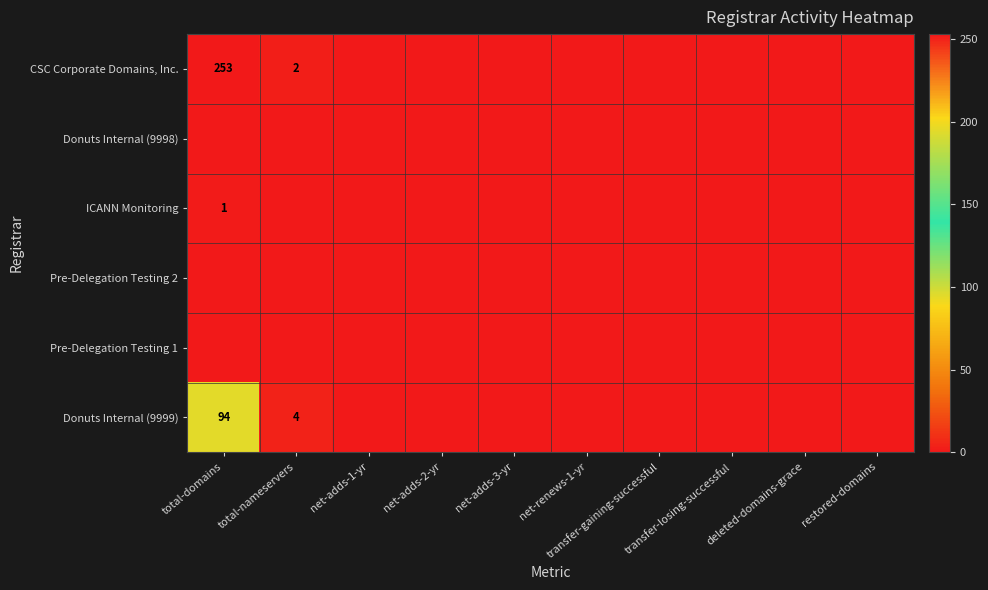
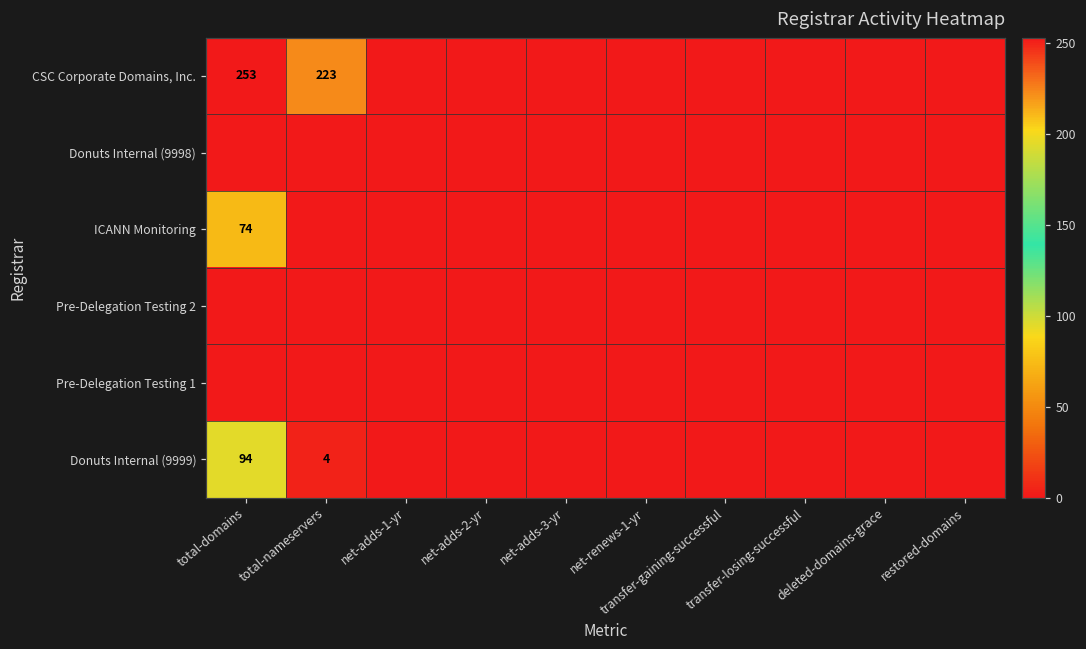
CSC Corporate Domains, Inc., total-nameservers: 2 -> 223
ICANN Monitoring, total-domains: 1 -> 74
